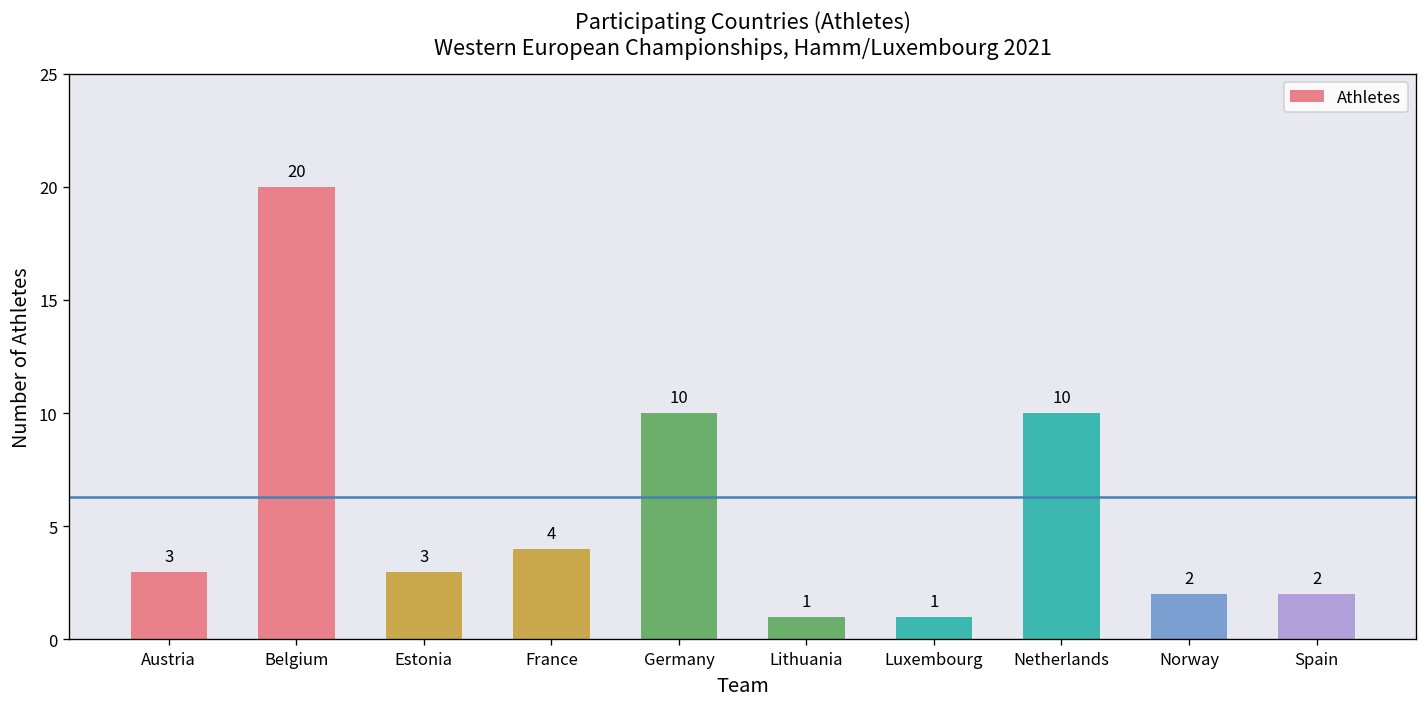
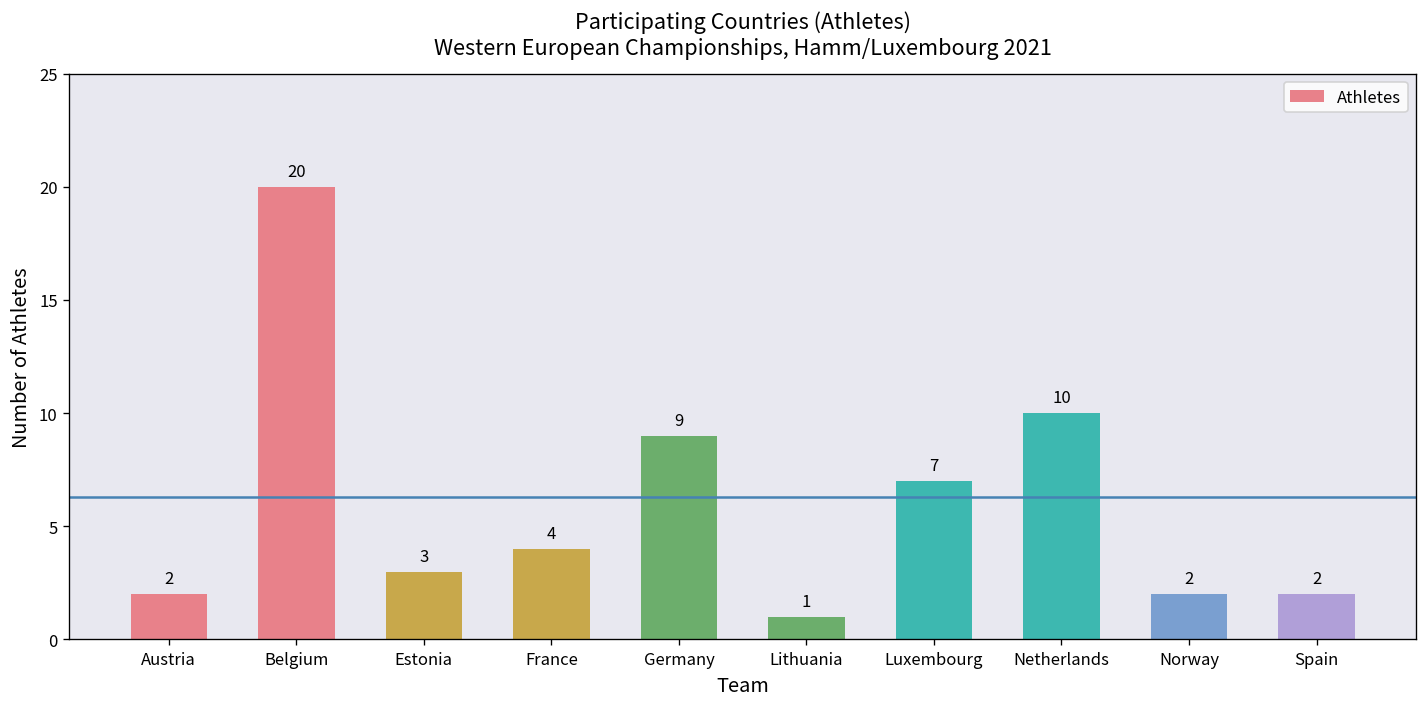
Austria: 3 -> 2
Germany: 10 -> 9
Luxembourg: 1 -> 7
